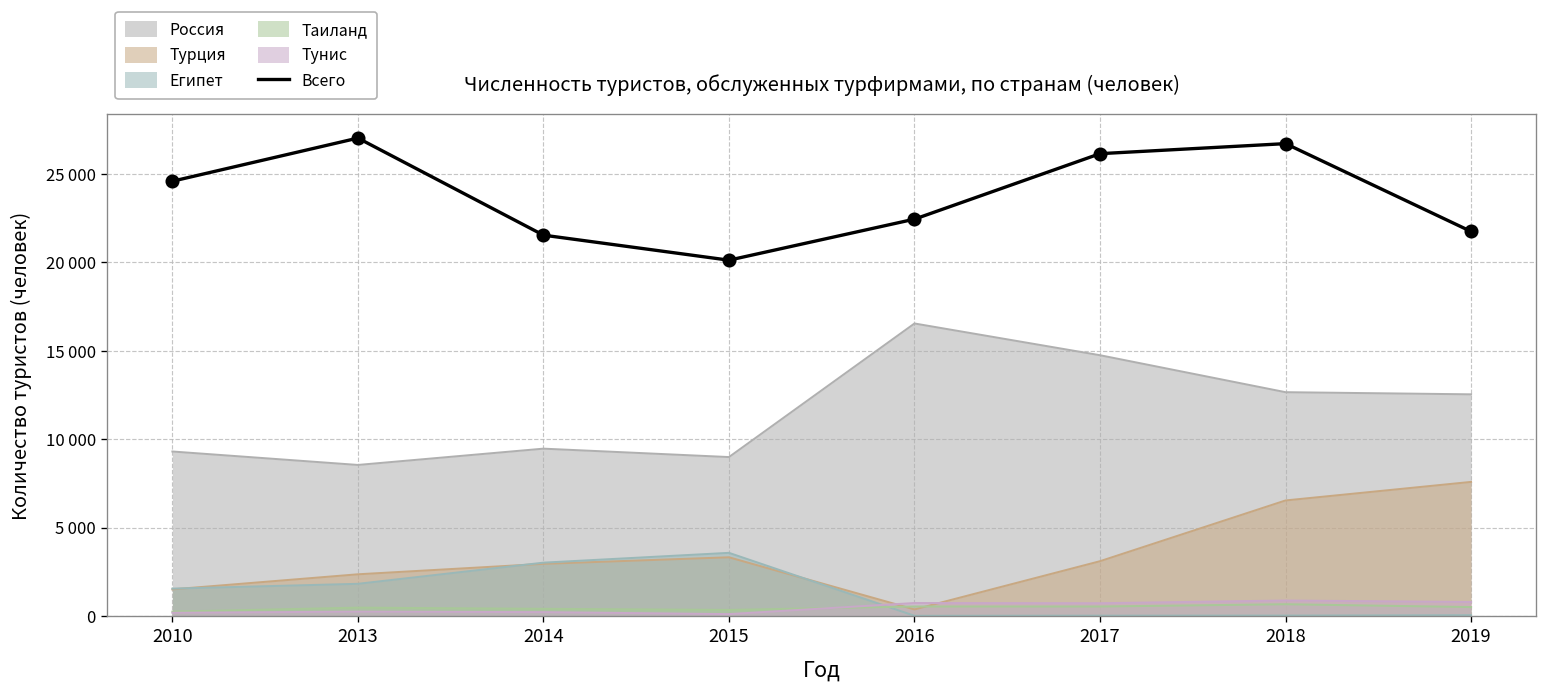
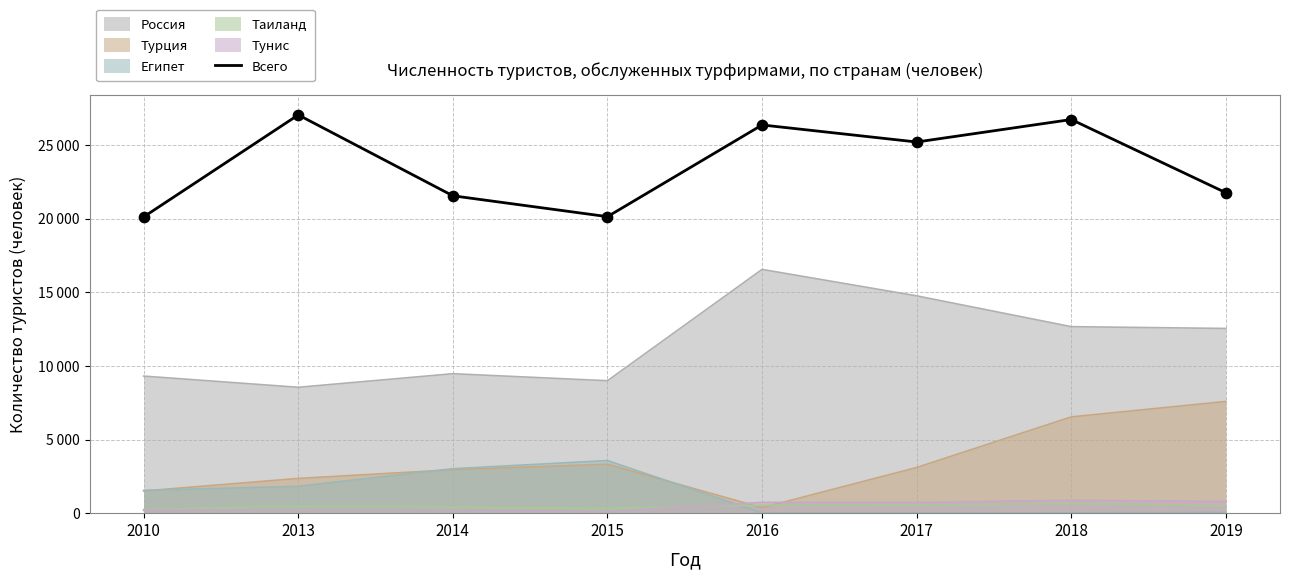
Всего, 2010: 24600 -> 20100
Всего, 2016: 22400 -> 26400
Всего, 2017: 26200 -> 25200
